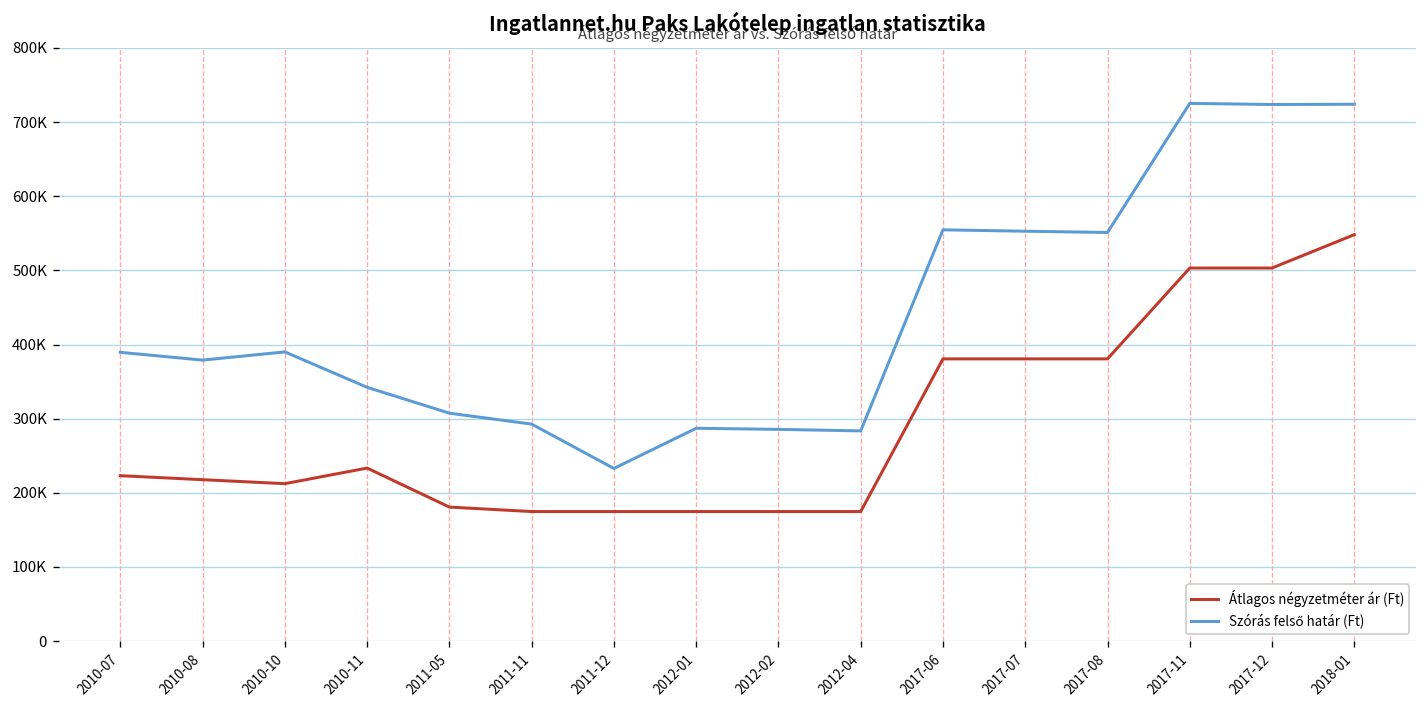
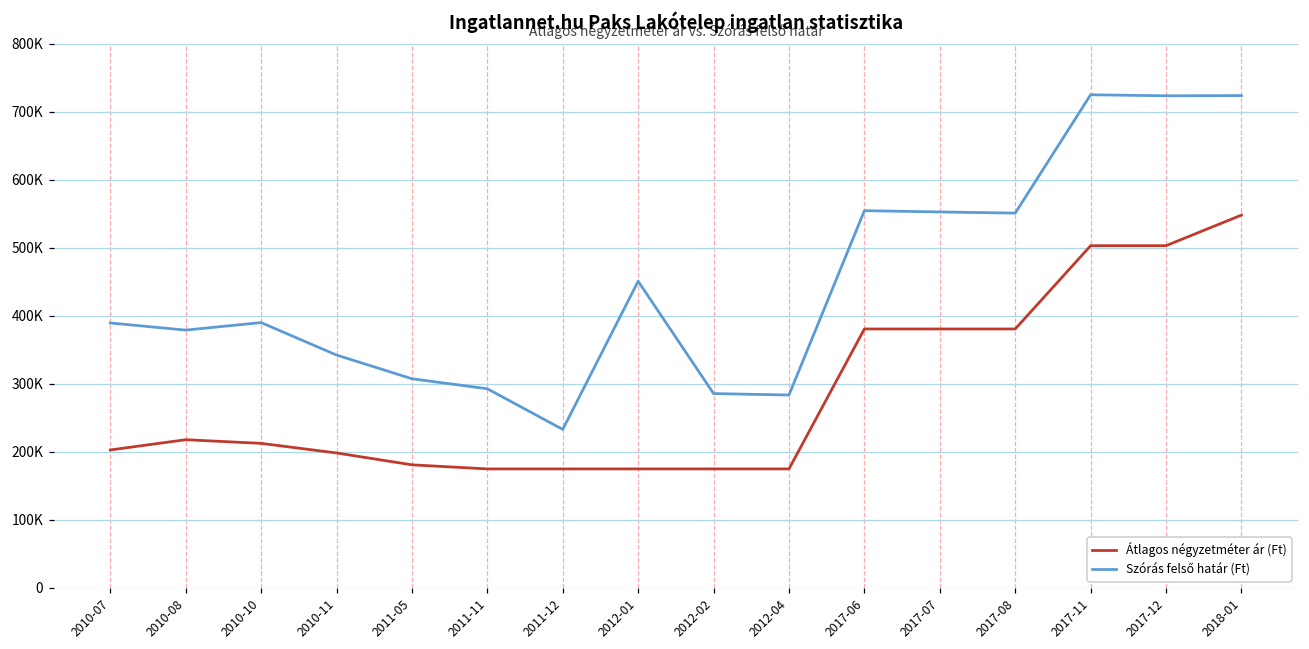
Átlagos négyzetméter ár (Ft), 2010-07: 220000 -> 200000
Átlagos négyzetméter ár (Ft), 2010-11: 230000 -> 200000
Szórás felső határ (Ft), 2012-01: 290000 -> 450000
